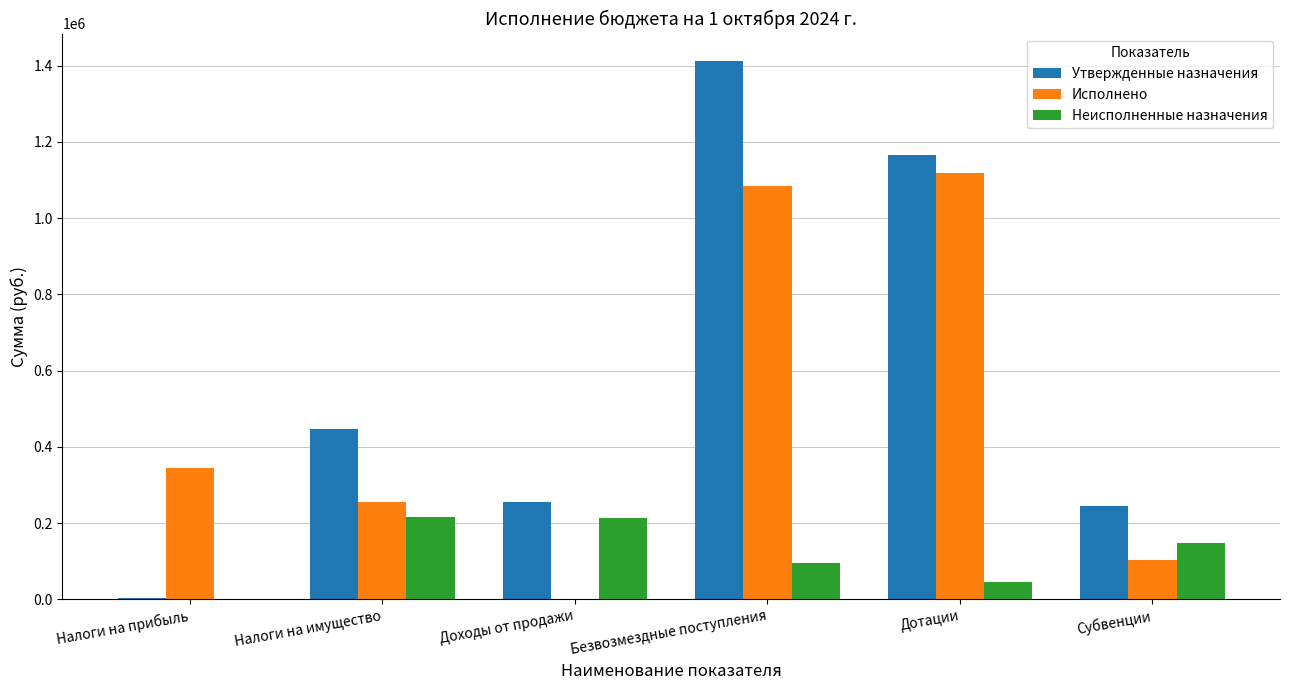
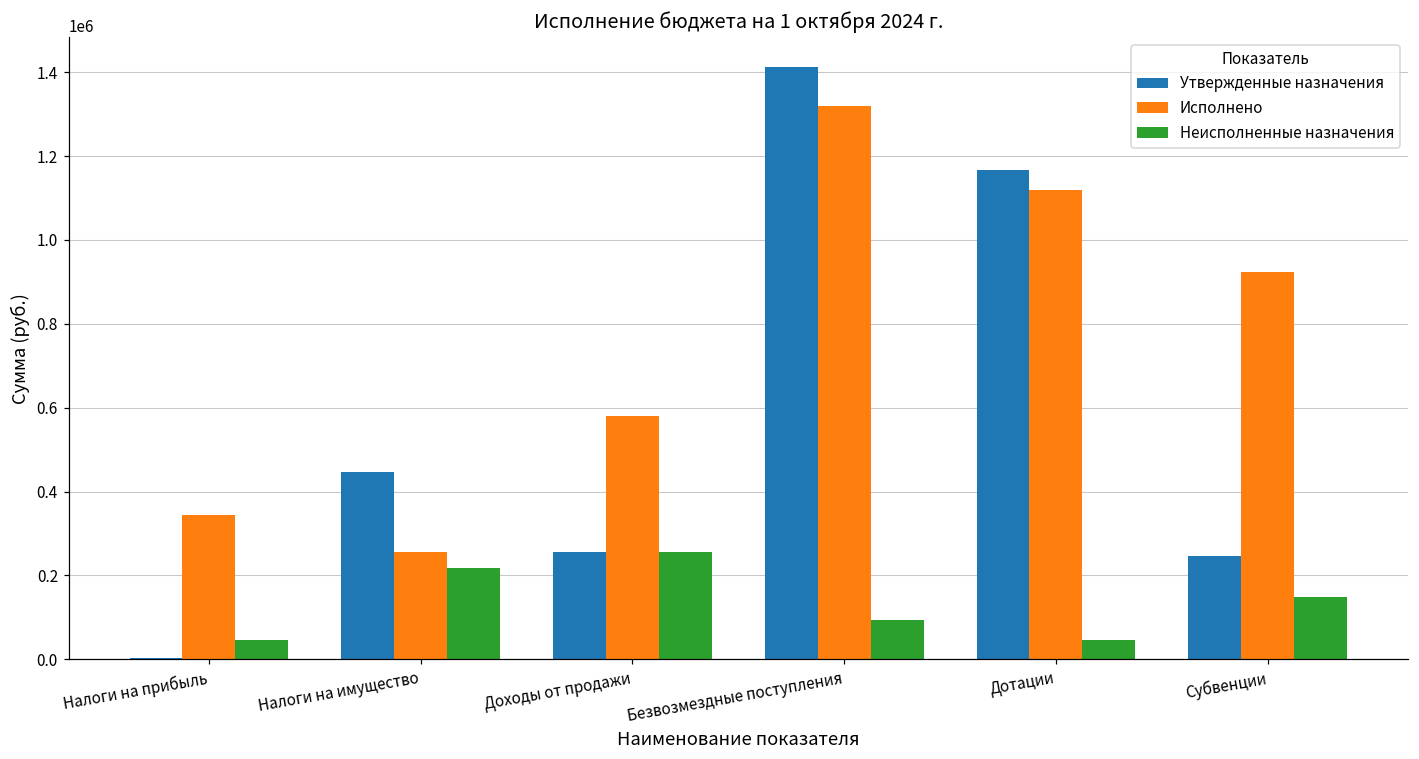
Неисполненные назначения, Налоги на прибыль: 0 -> 50000
Исполнено, Доходы от продажи: 0 -> 580000
Неисполненные назначения, Доходы от продажи: 210000 -> 260000
Исполнено, Безвозмездные поступления: 1090000 -> 1320000
Исполнено, Субвенции: 100000 -> 920000
